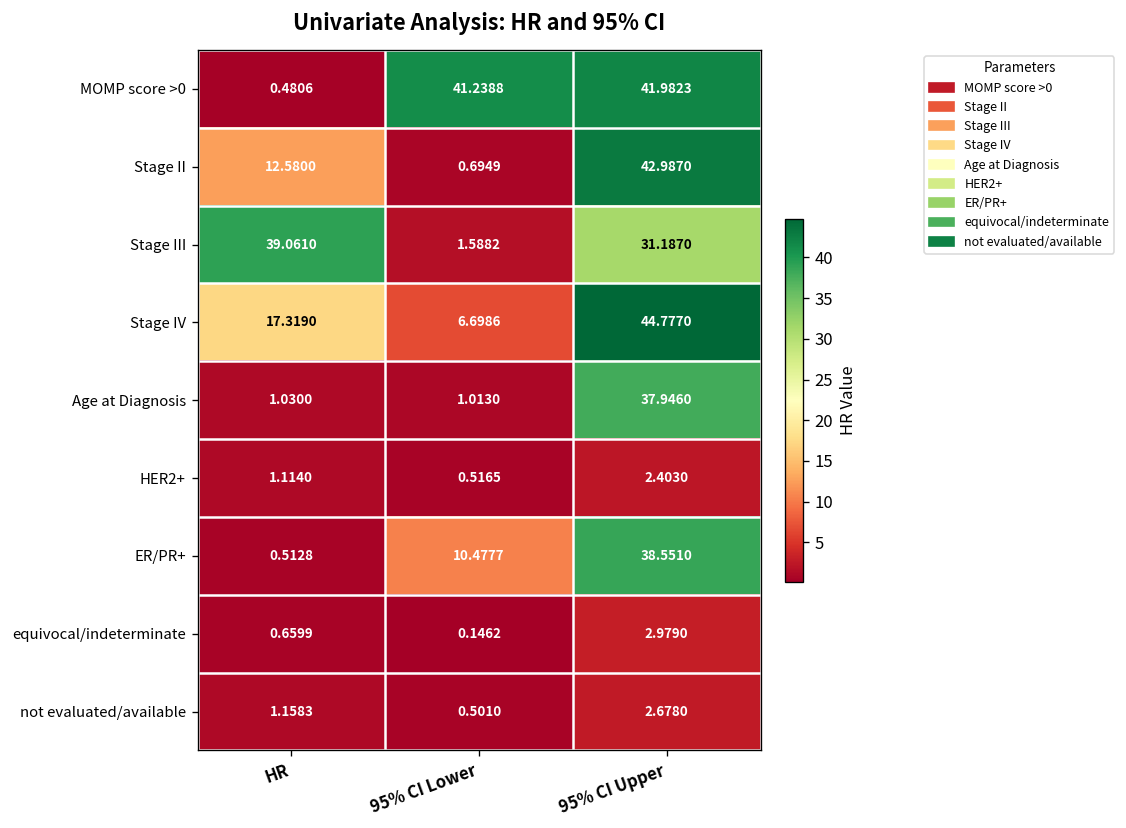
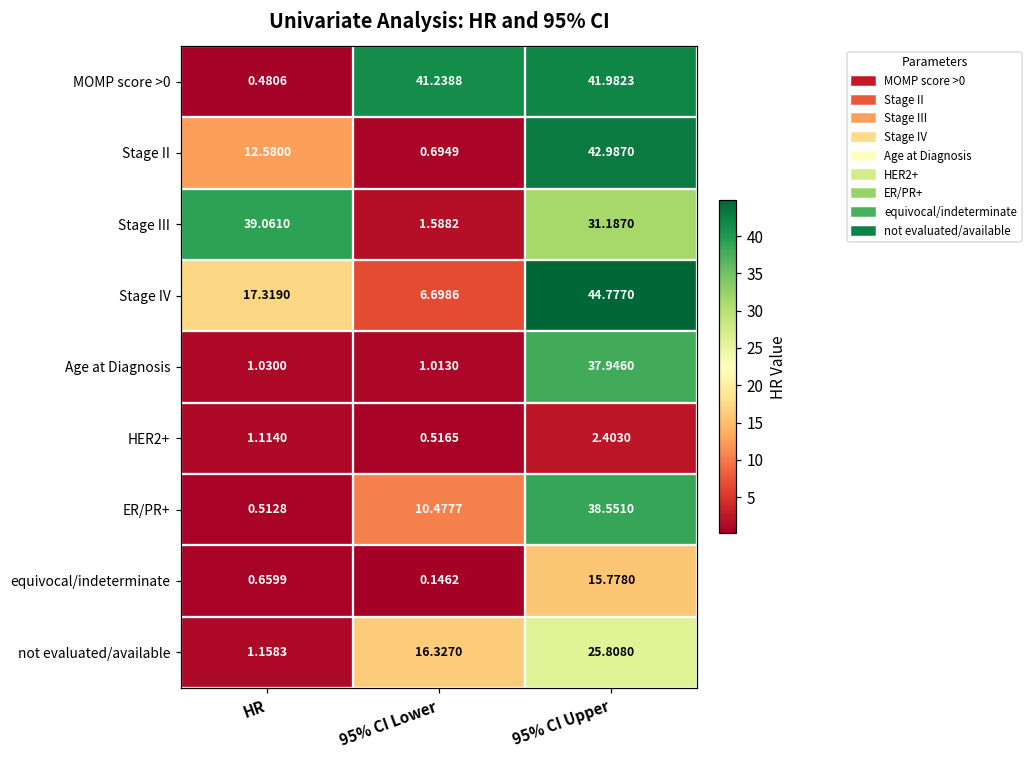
equivocal/indeterminate, 95% CI Upper: 2.9790 -> 15.7780
not evaluated/available, 95% CI Lower: 0.5010 -> 16.3270
not evaluated/available, 95% CI Upper: 2.6780 -> 25.8080
